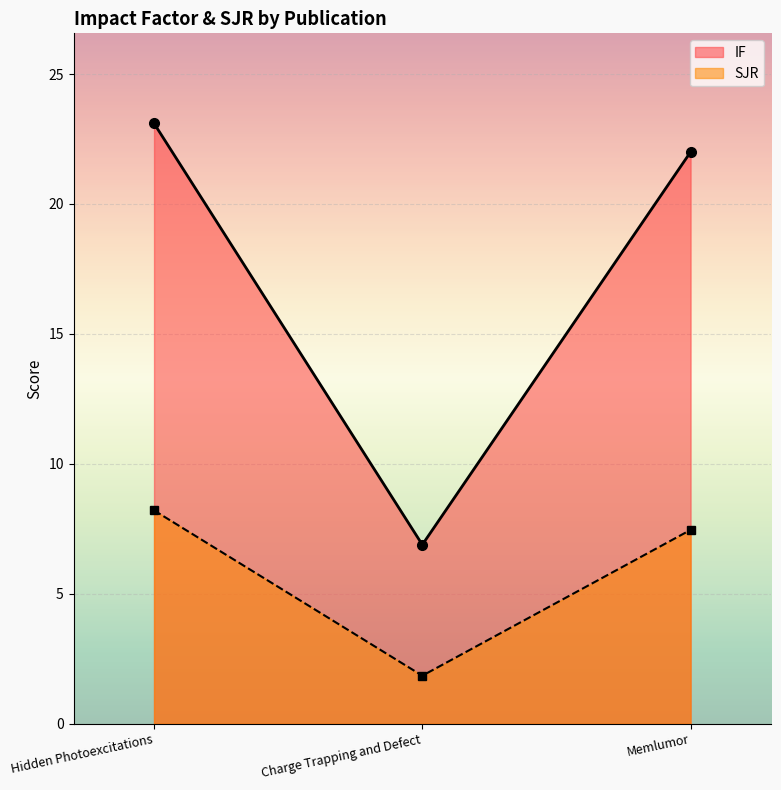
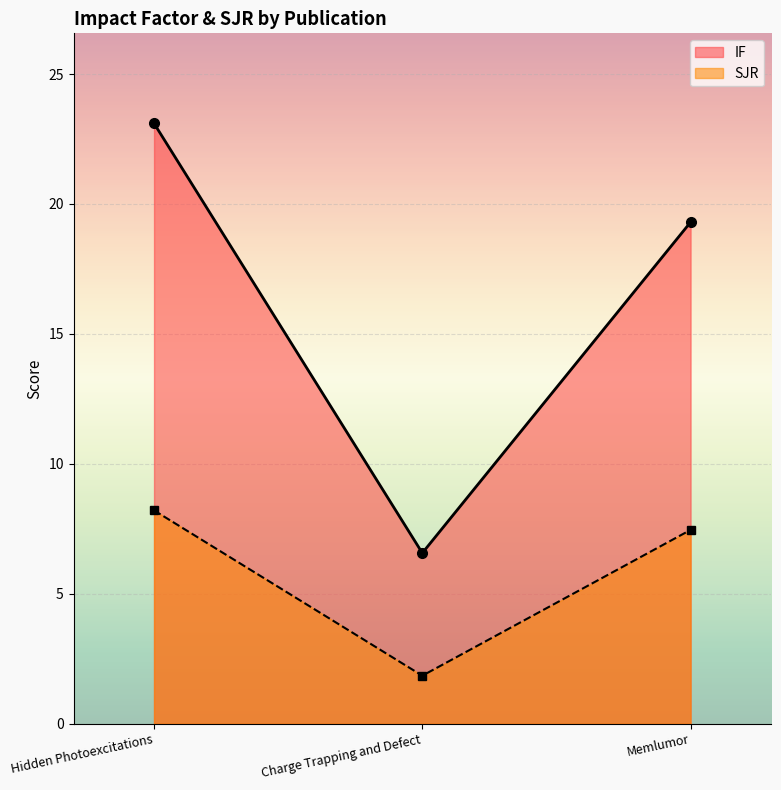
IF, Charge Trapping and Defect: 6.9 -> 6.6
IF, Memlumor: 22.0 -> 19.3
